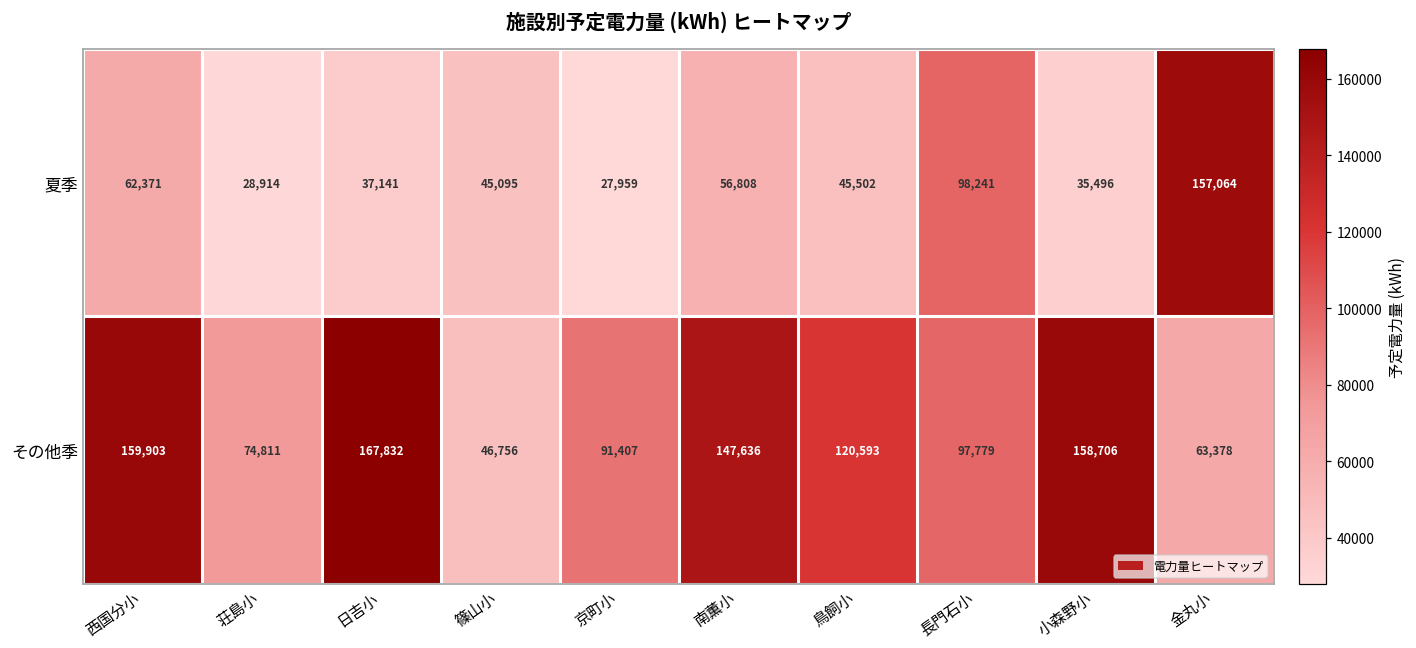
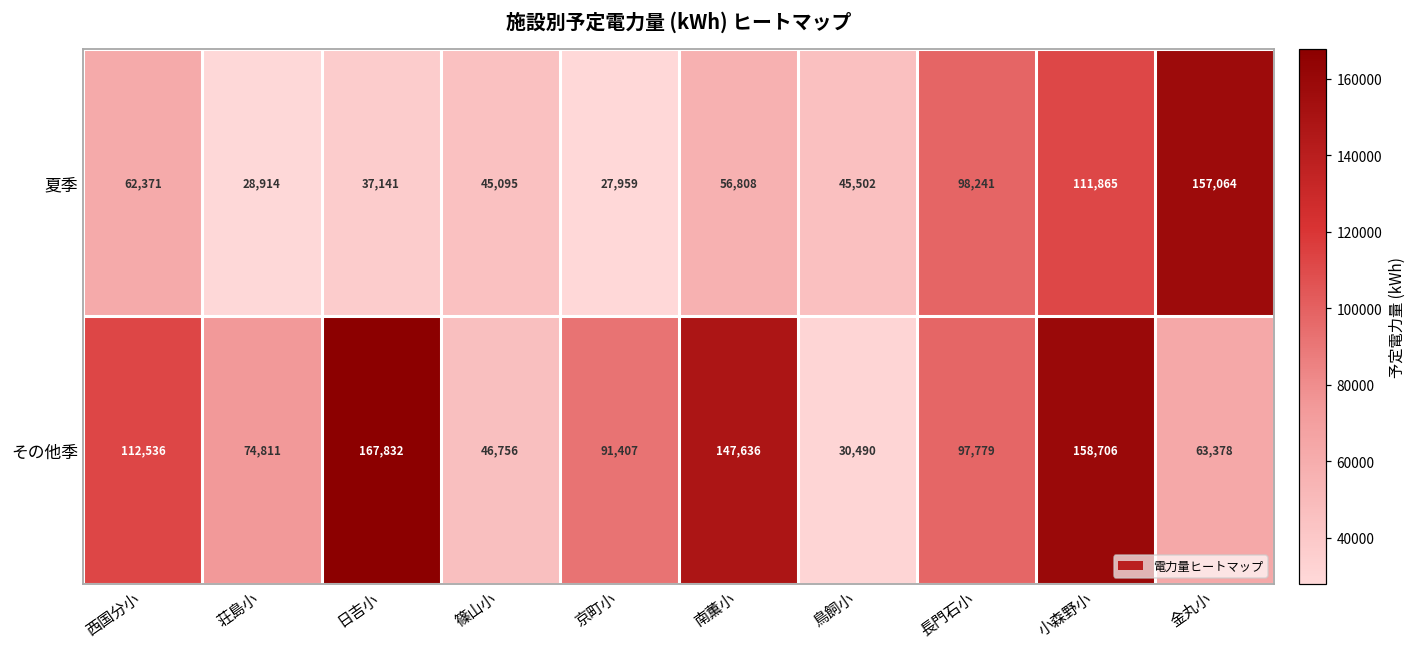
夏季, 小森野小: 35,496 -> 111,865
その他季, 西国分小: 159,903 -> 112,536
その他季, 鳥飼小: 120,593 -> 30,490
